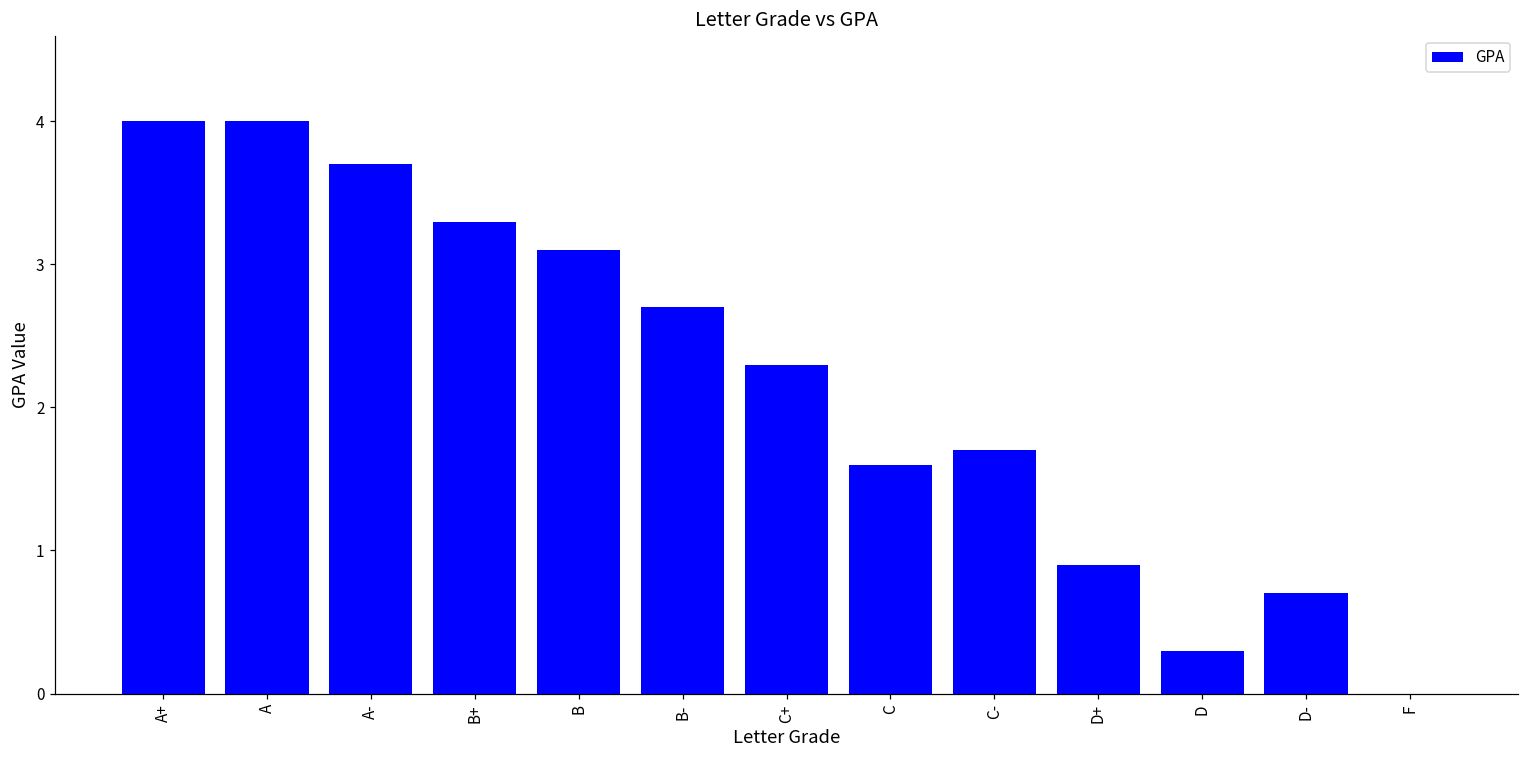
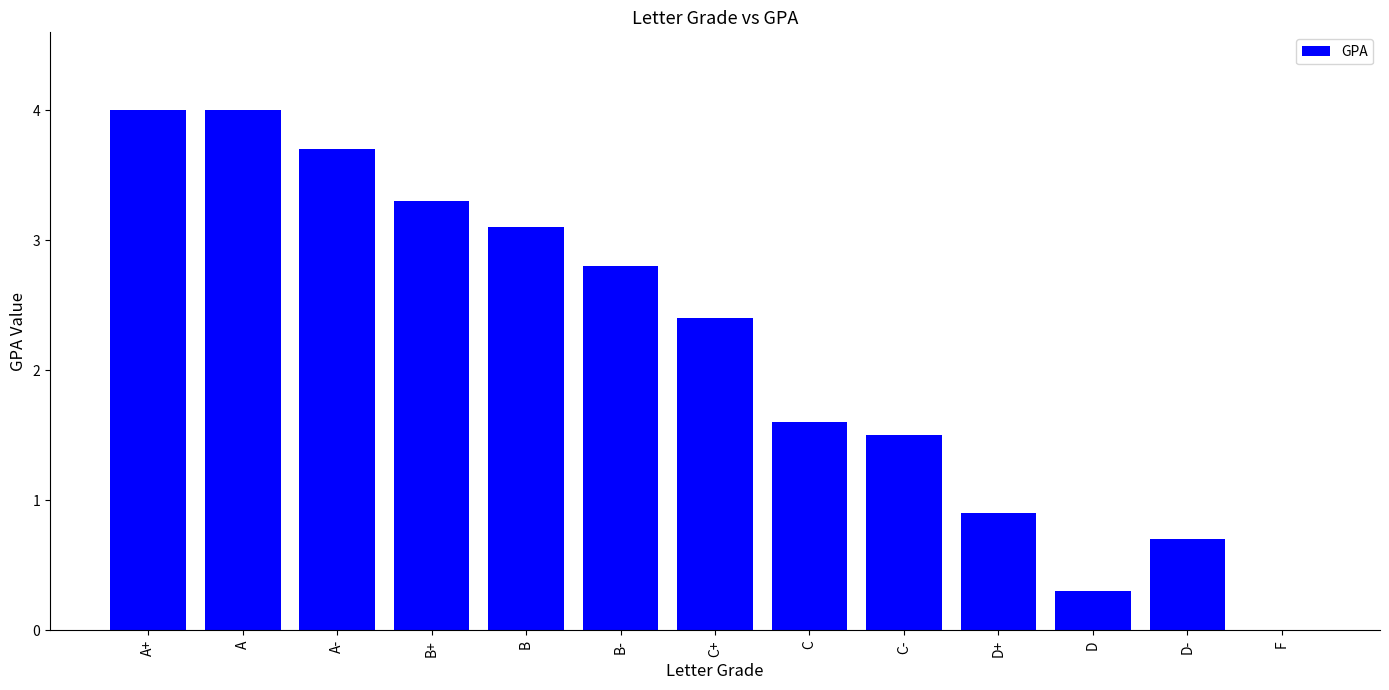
B-: 2.7 -> 2.8
C+: 2.3 -> 2.4
C-: 1.7 -> 1.5
